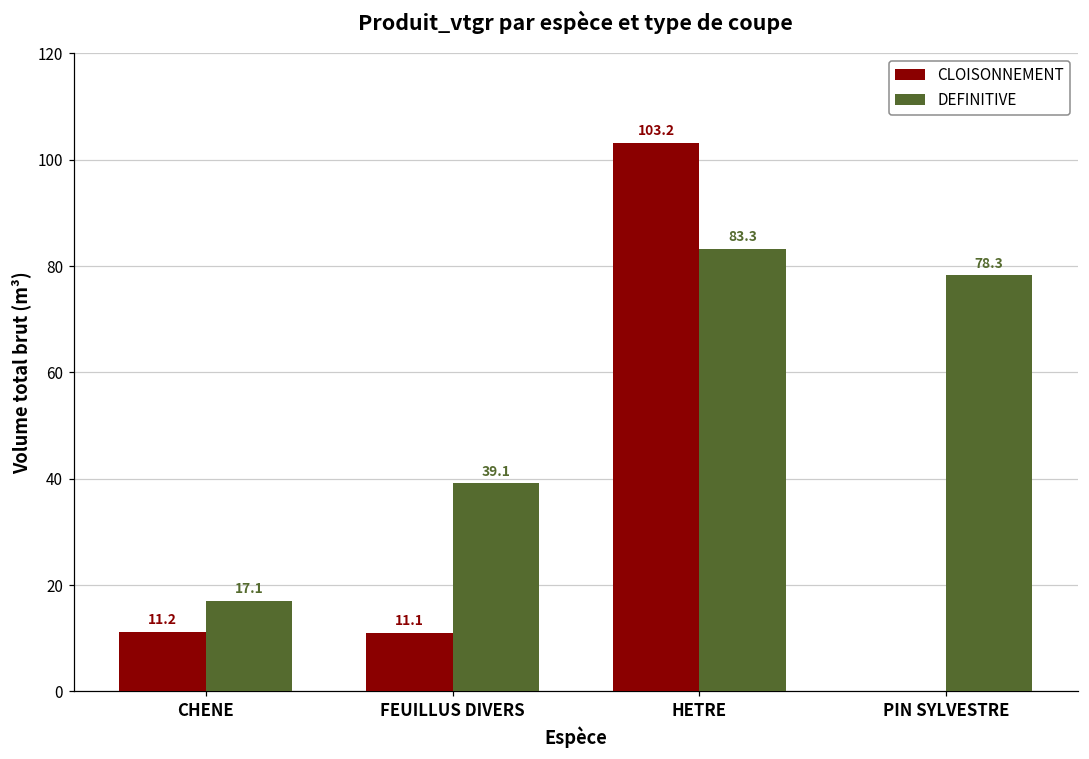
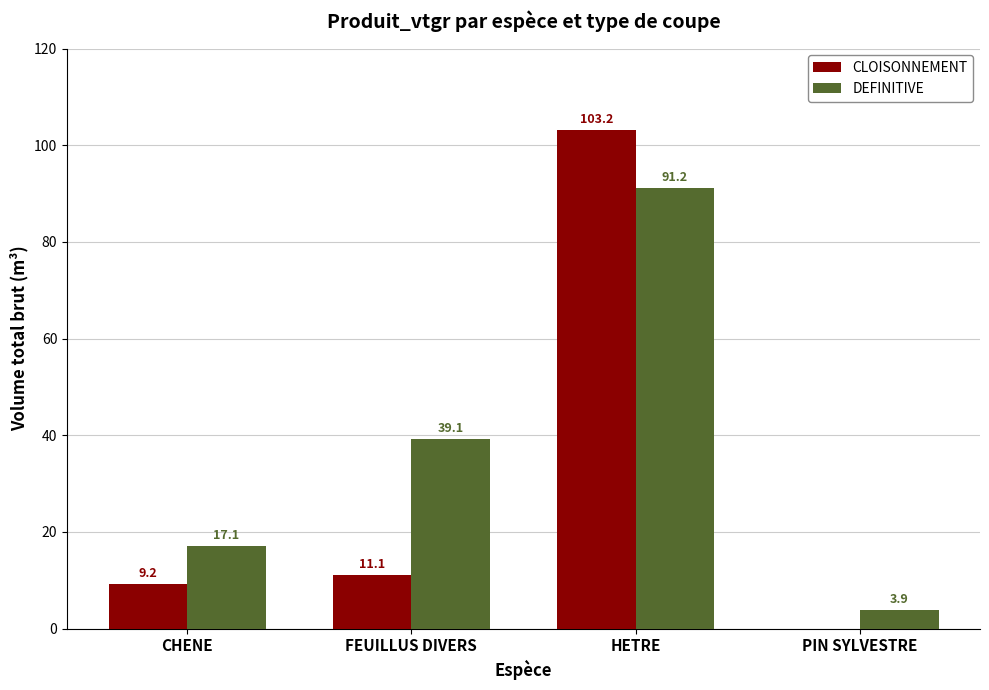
CLOISONNEMENT, CHENE: 11.2 -> 9.2
DEFINITIVE, HETRE: 83.3 -> 91.2
DEFINITIVE, PIN SYLVESTRE: 78.3 -> 3.9
